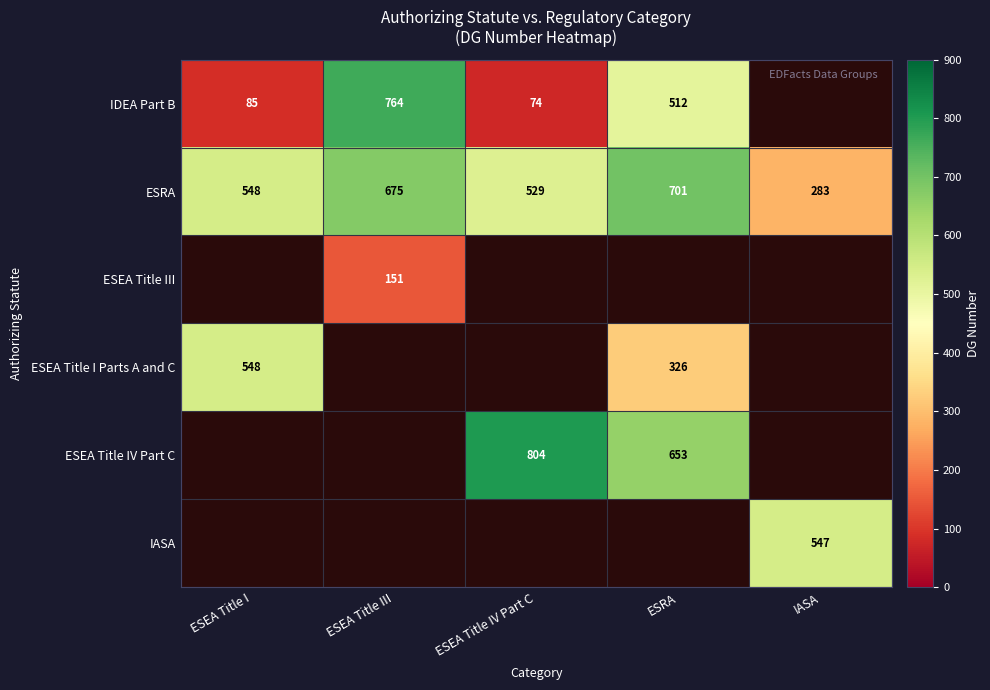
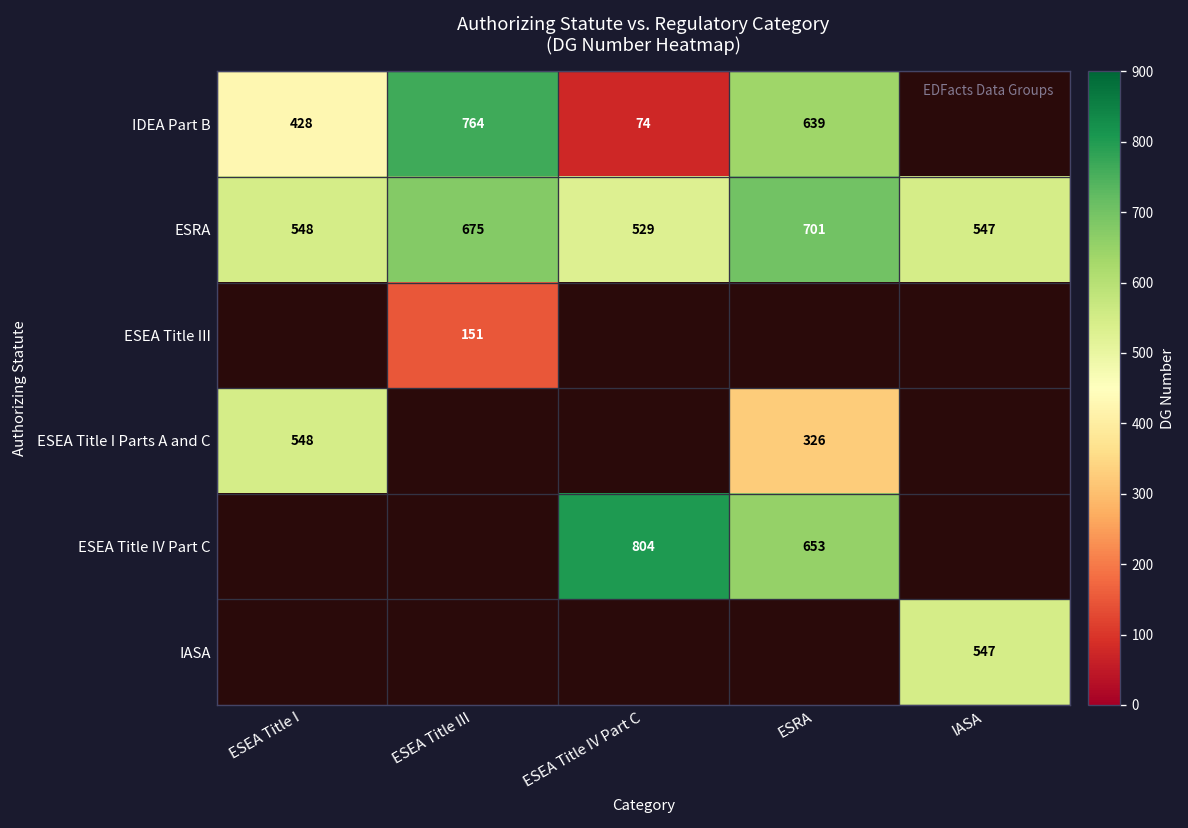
IDEA Part B, ESEA Title I: 85 -> 428
IDEA Part B, ESRA: 512 -> 639
ESRA, IASA: 283 -> 547
